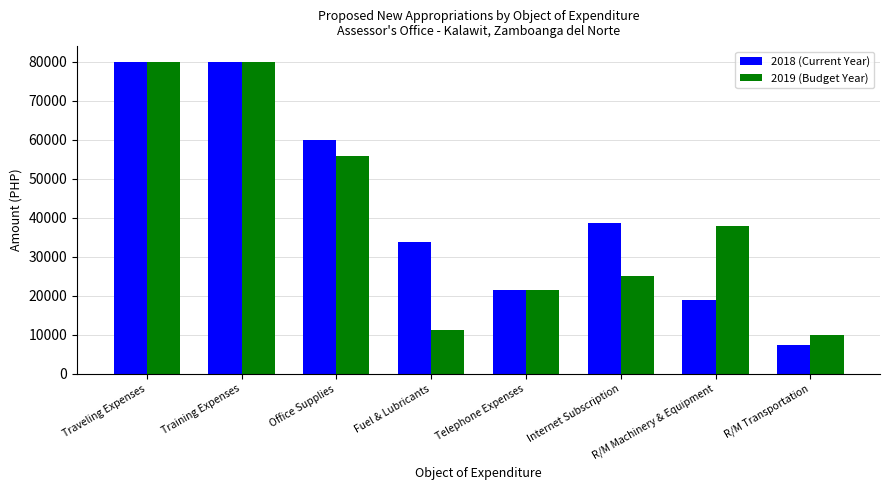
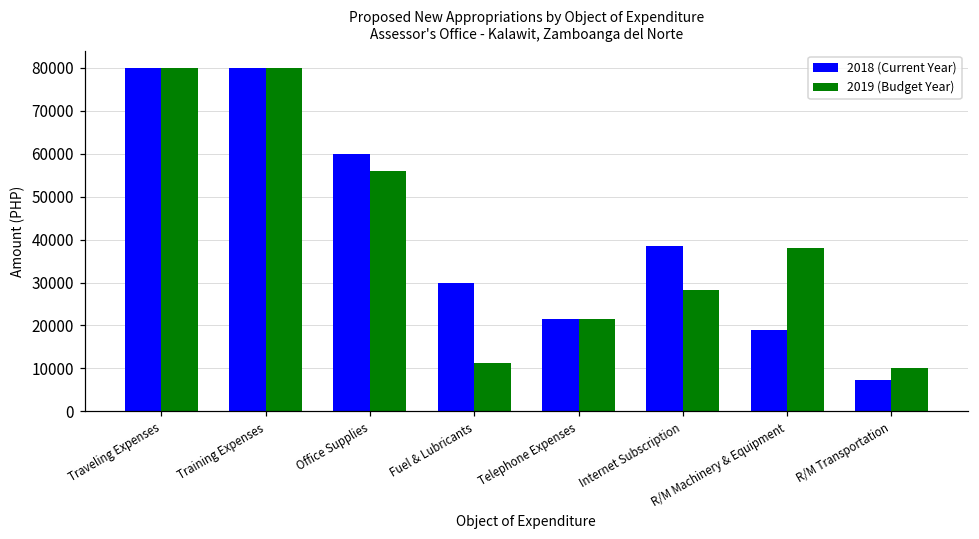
2018 (Current Year), Fuel & Lubricants: 34000 -> 30000
2019 (Budget Year), Internet Subscription: 25000 -> 28000
